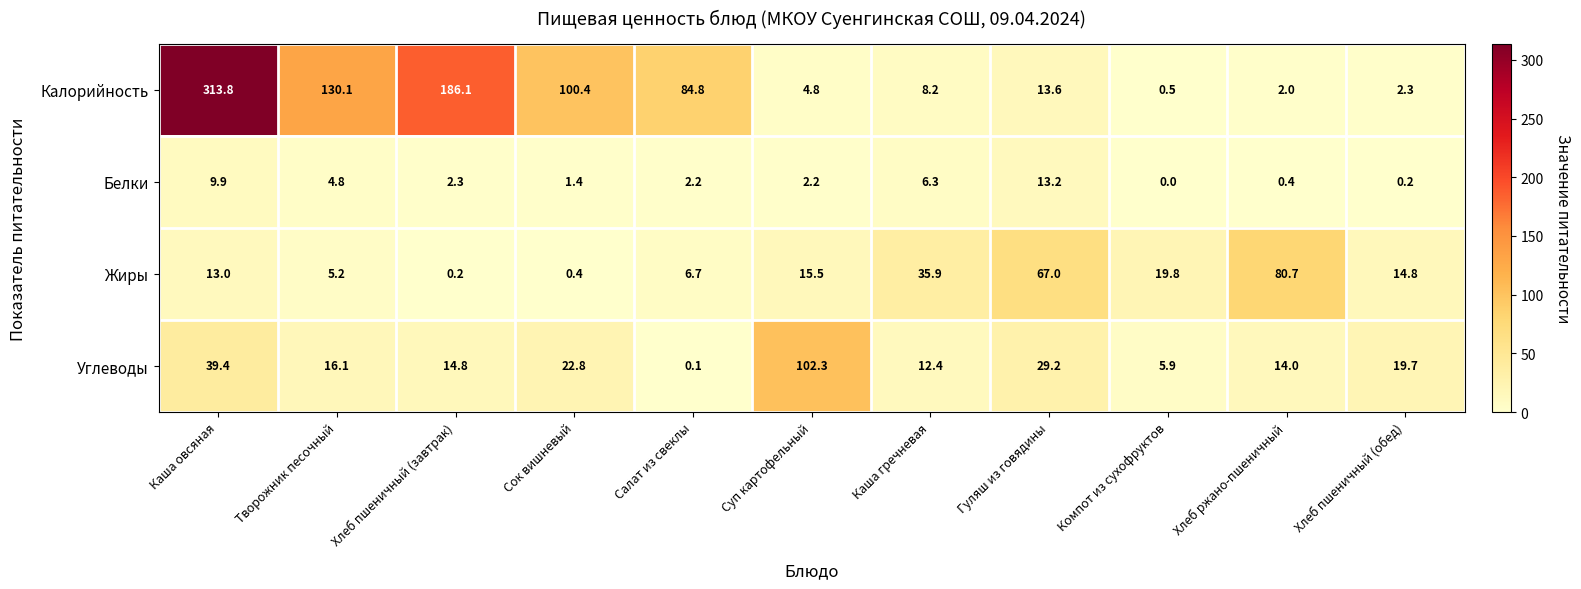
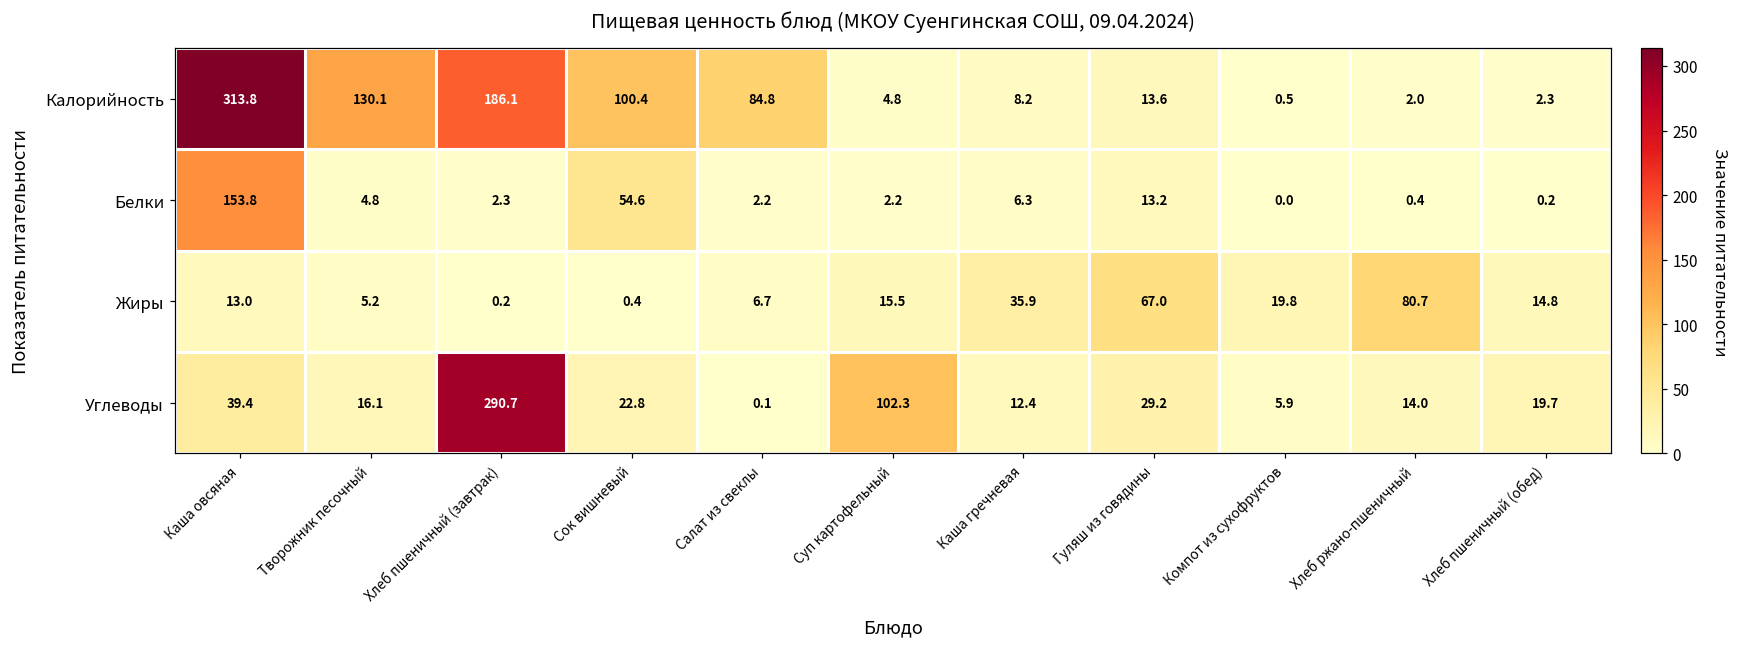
Белки, Каша овсяная: 9.9 -> 153.8
Белки, Сок вишневый: 1.4 -> 54.6
Углеводы, Хлеб пшеничный (завтрак): 14.8 -> 290.7
